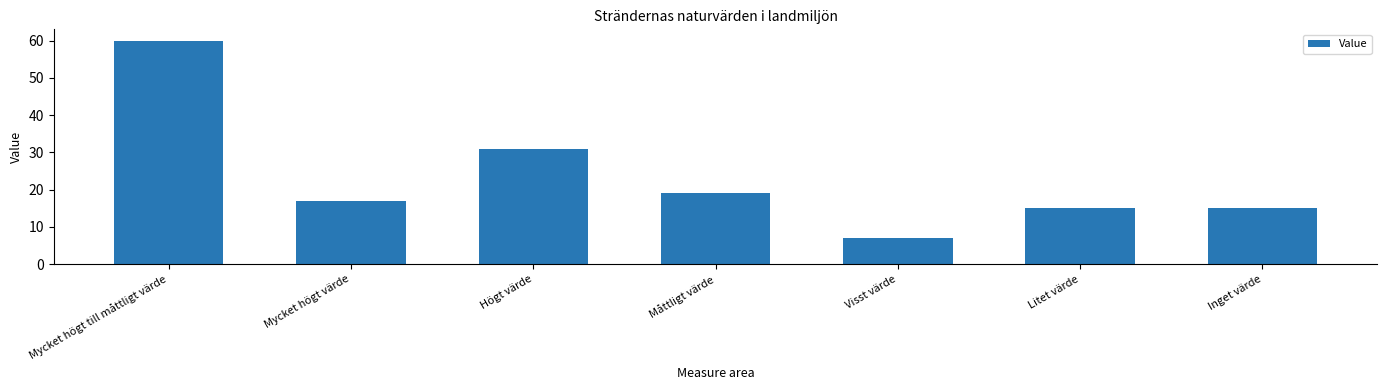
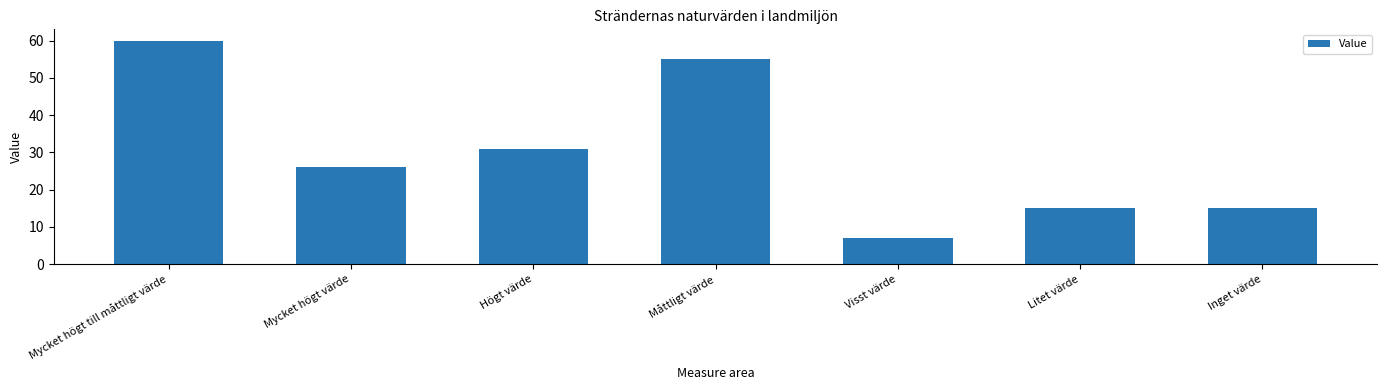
Mycket högt värde: 17 -> 26
Måttligt värde: 19 -> 55
